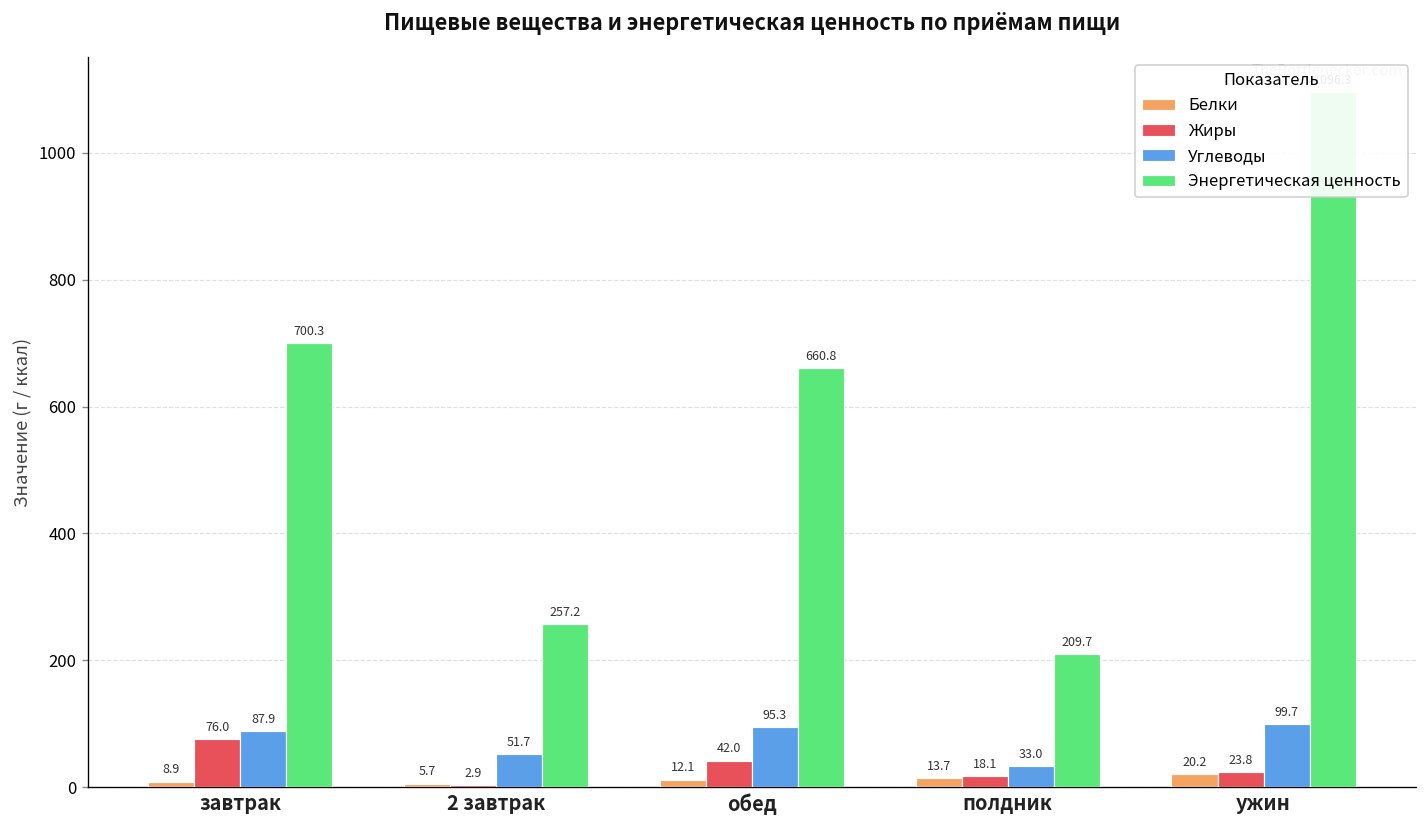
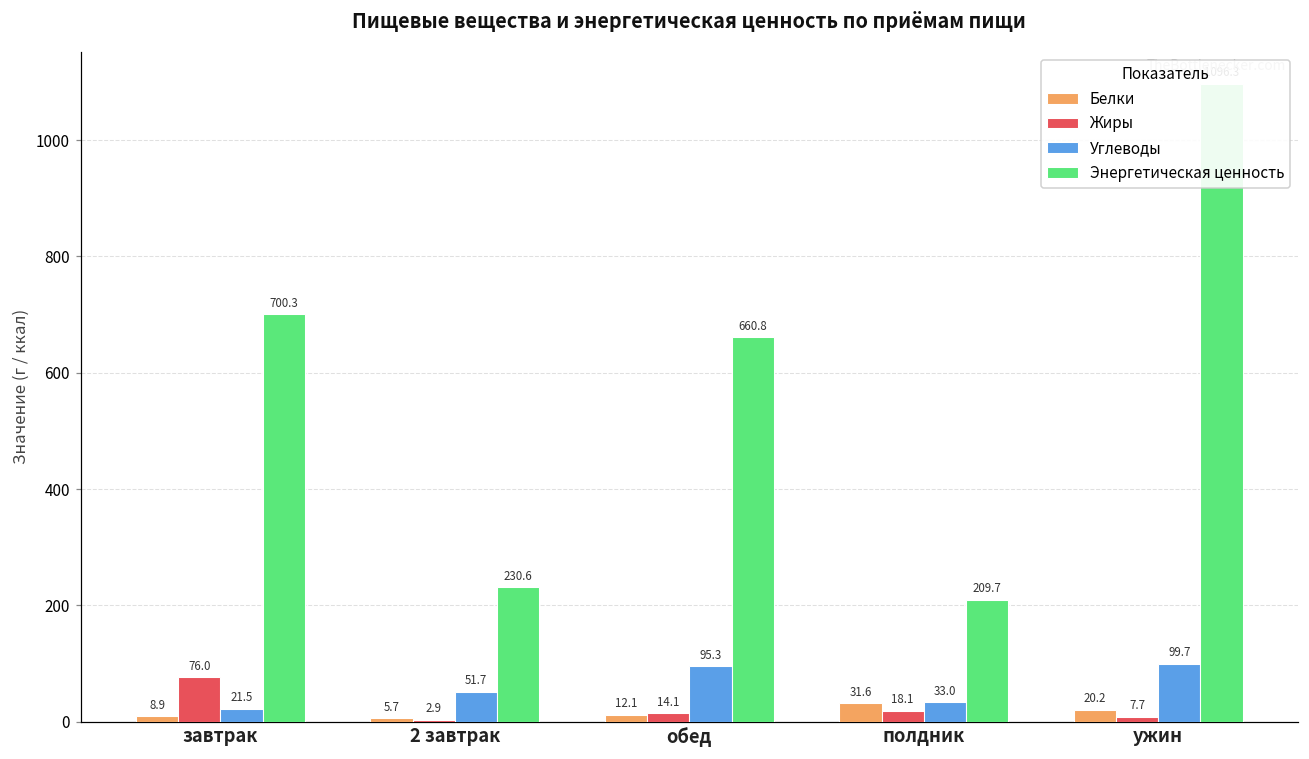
Углеводы, завтрак: 87.9 -> 21.5
Энергетическая ценность, 2 завтрак: 257.2 -> 230.6
Жиры, обед: 42.0 -> 14.1
Белки, полдник: 13.7 -> 31.6
Жиры, ужин: 23.8 -> 7.7
